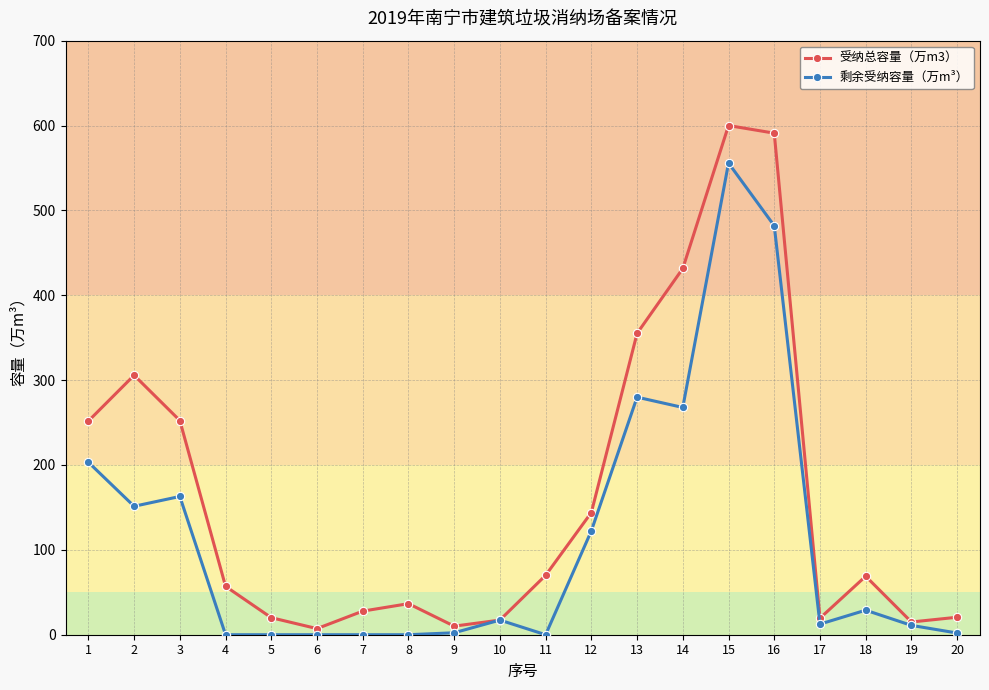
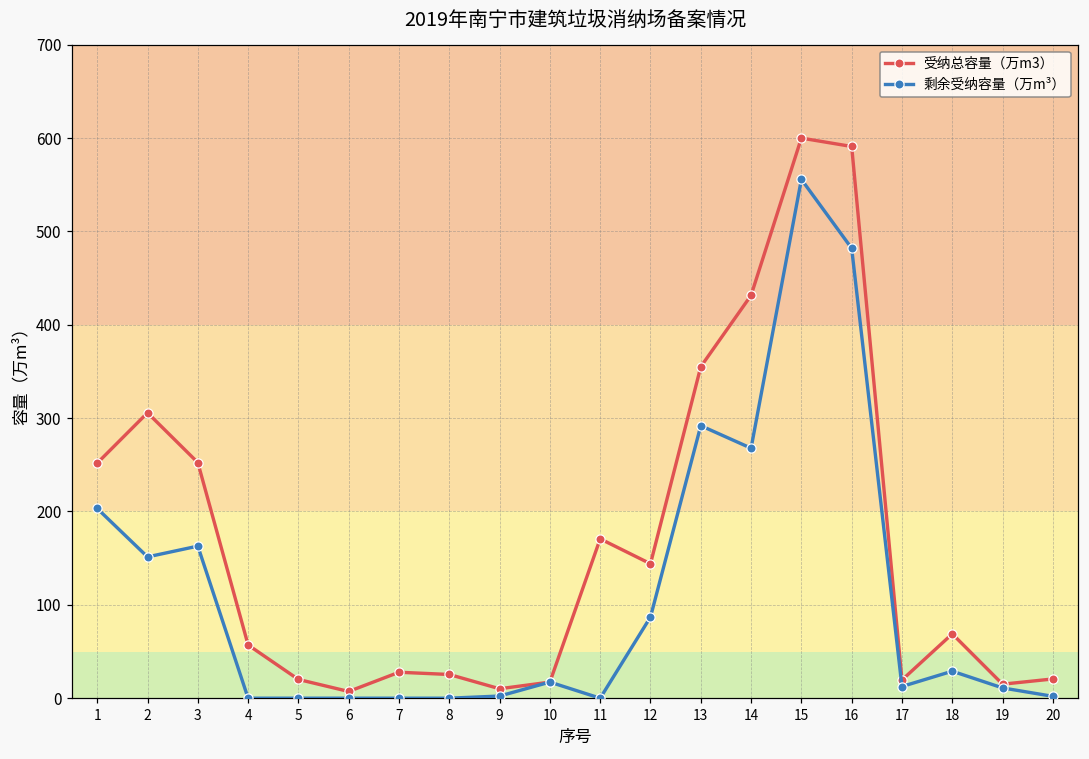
受纳总容量（万m3）, 8: 40 -> 30
受纳总容量（万m3）, 11: 70 -> 170
剩余受纳容量（万m³）, 12: 120 -> 90
剩余受纳容量（万m³）, 13: 280 -> 290
